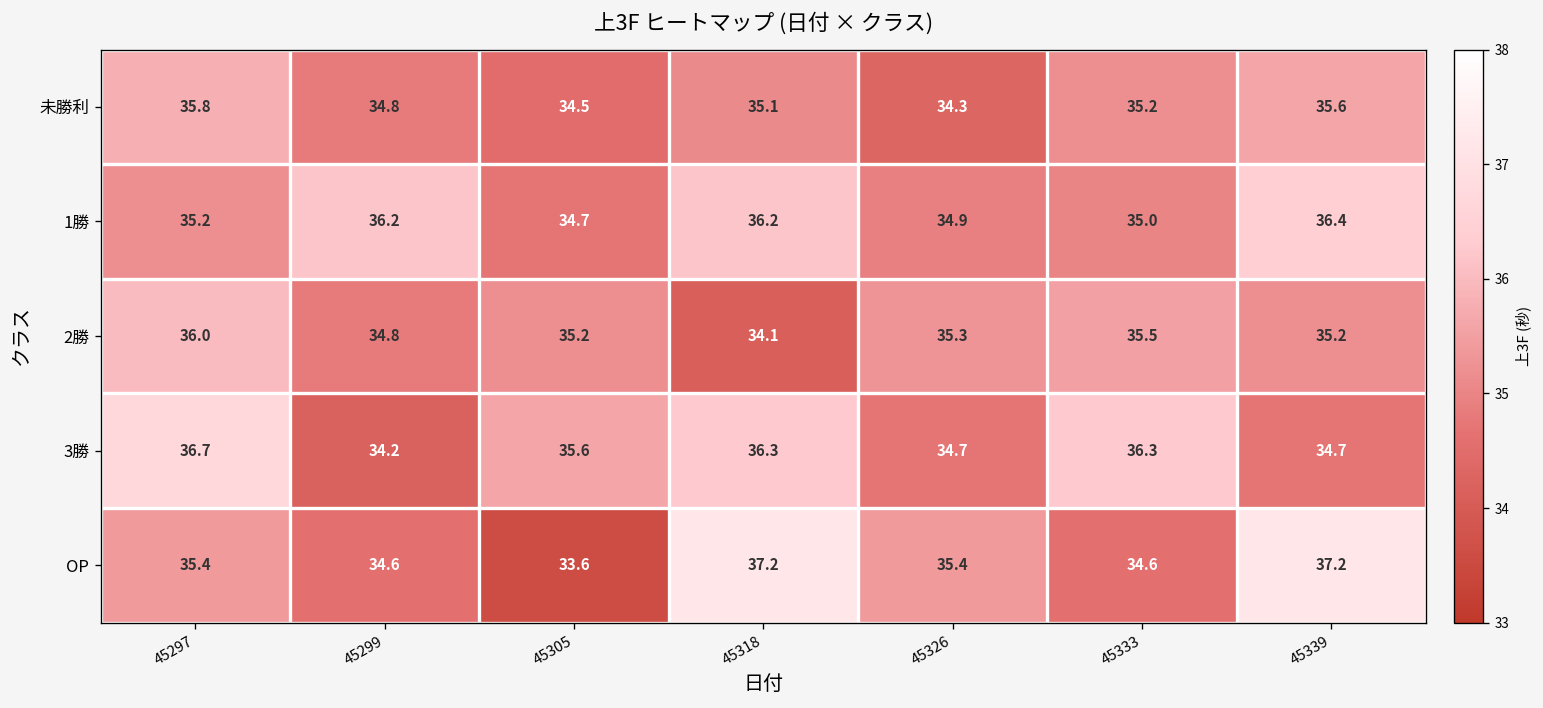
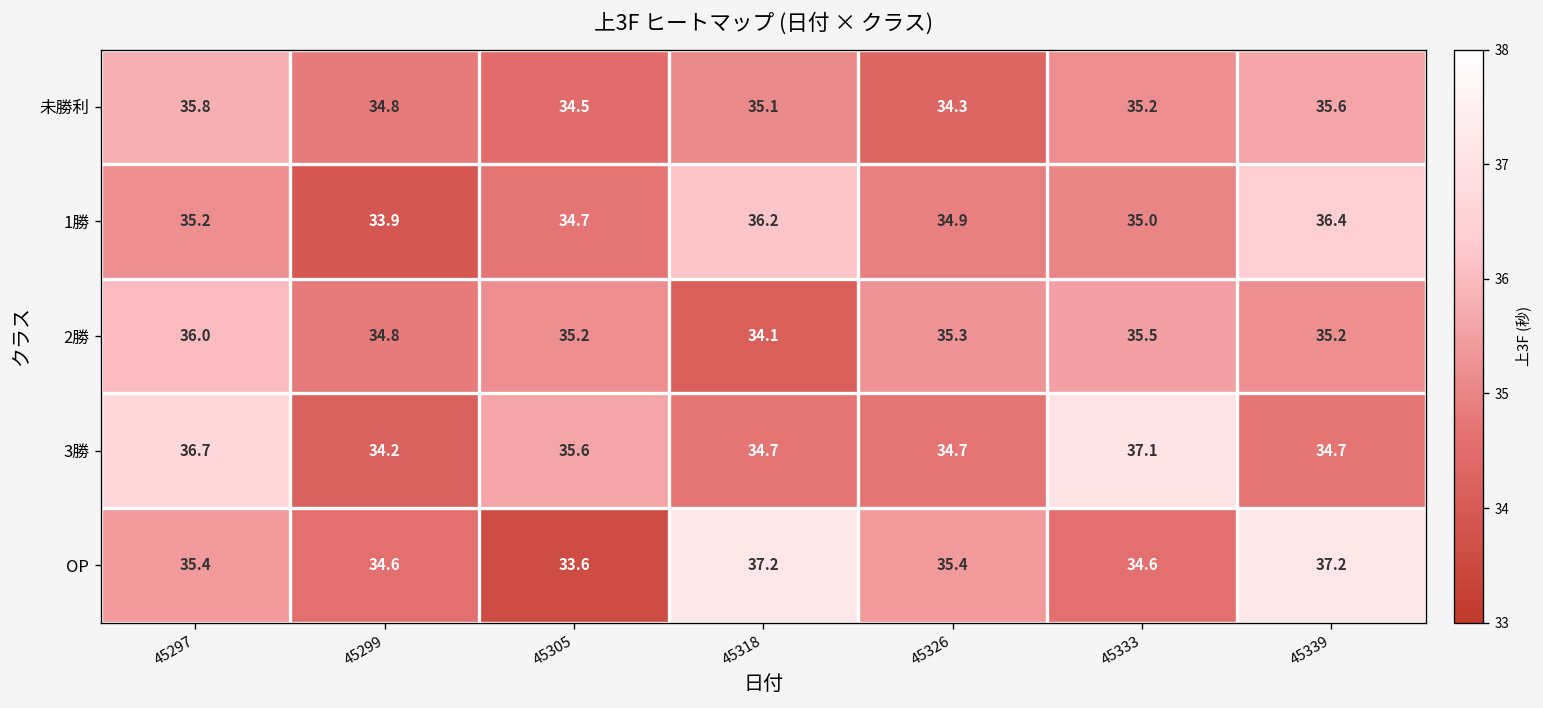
1勝, 45299: 36.2 -> 33.9
3勝, 45318: 36.3 -> 34.7
3勝, 45333: 36.3 -> 37.1
